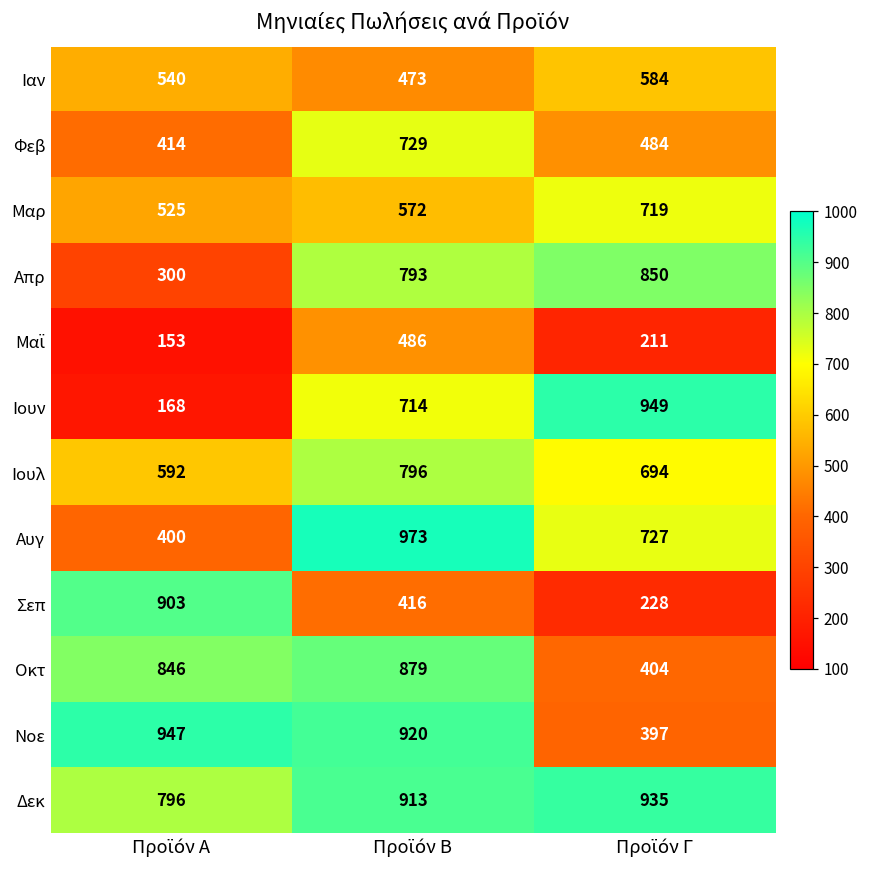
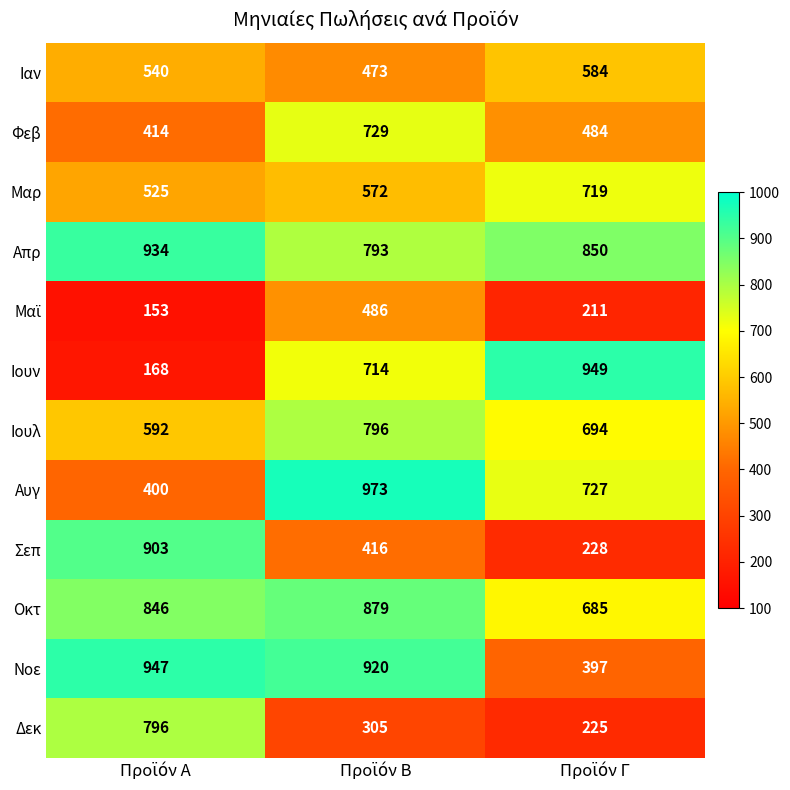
Απρ, Προϊόν Α: 300 -> 934
Οκτ, Προϊόν Γ: 404 -> 685
Δεκ, Προϊόν Β: 913 -> 305
Δεκ, Προϊόν Γ: 935 -> 225
